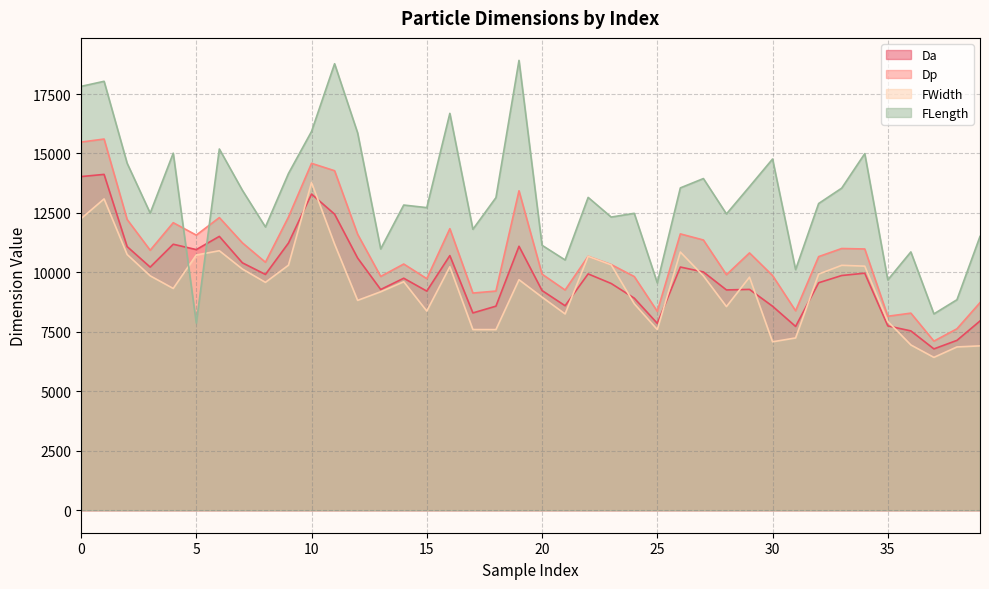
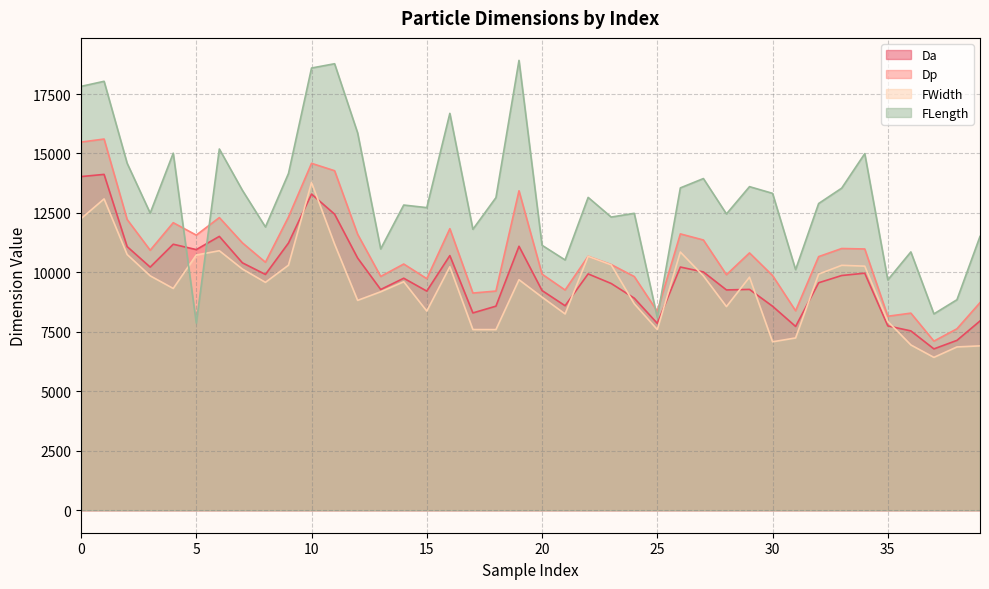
FLength, 10: 15900 -> 18600
FLength, 25: 9600 -> 8100
FLength, 30: 14800 -> 13300
